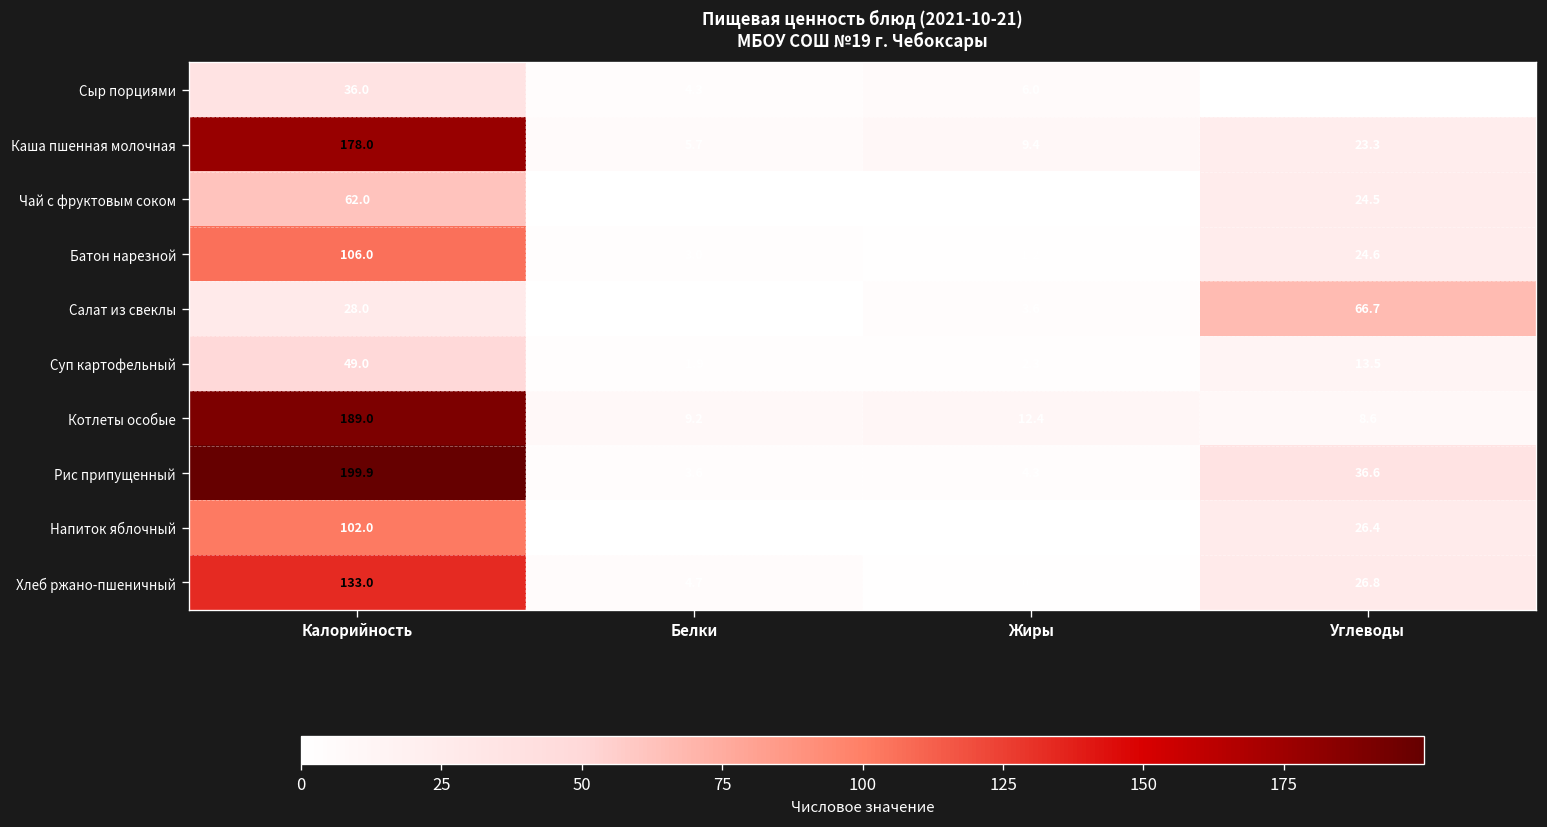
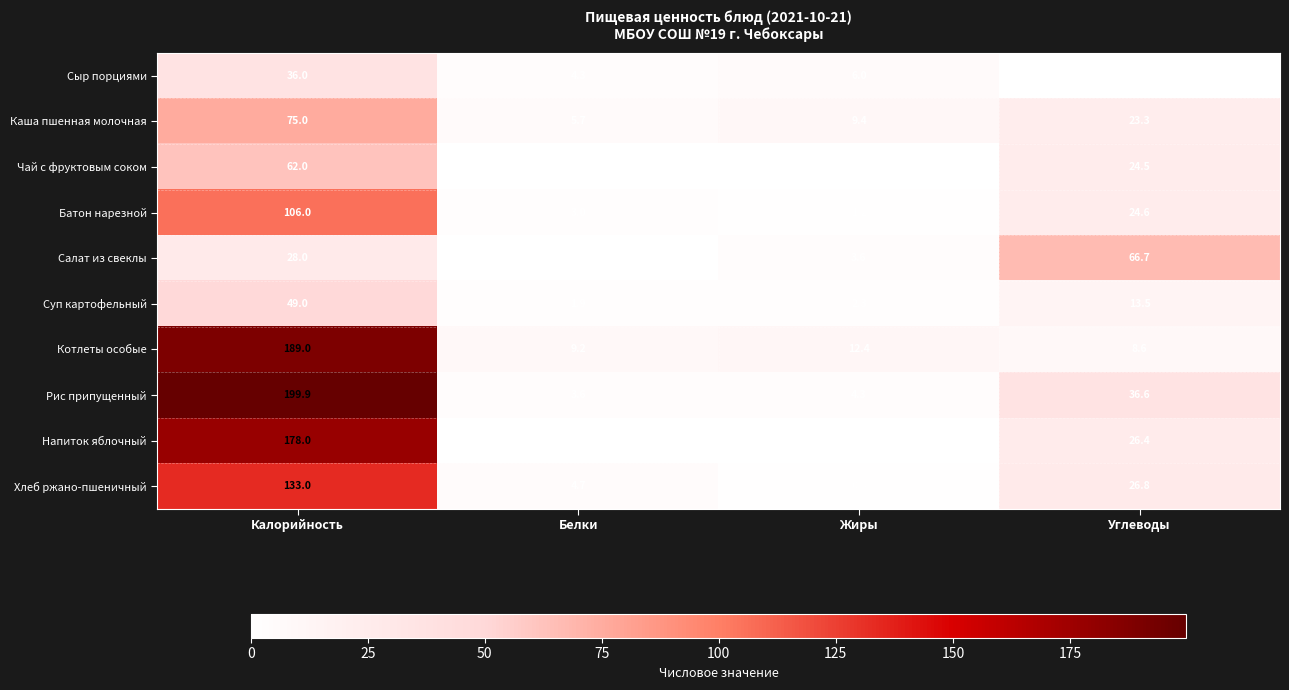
Каша пшенная молочная, Калорийность: 178.0 -> 75.0
Напиток яблочный, Калорийность: 102.0 -> 178.0
